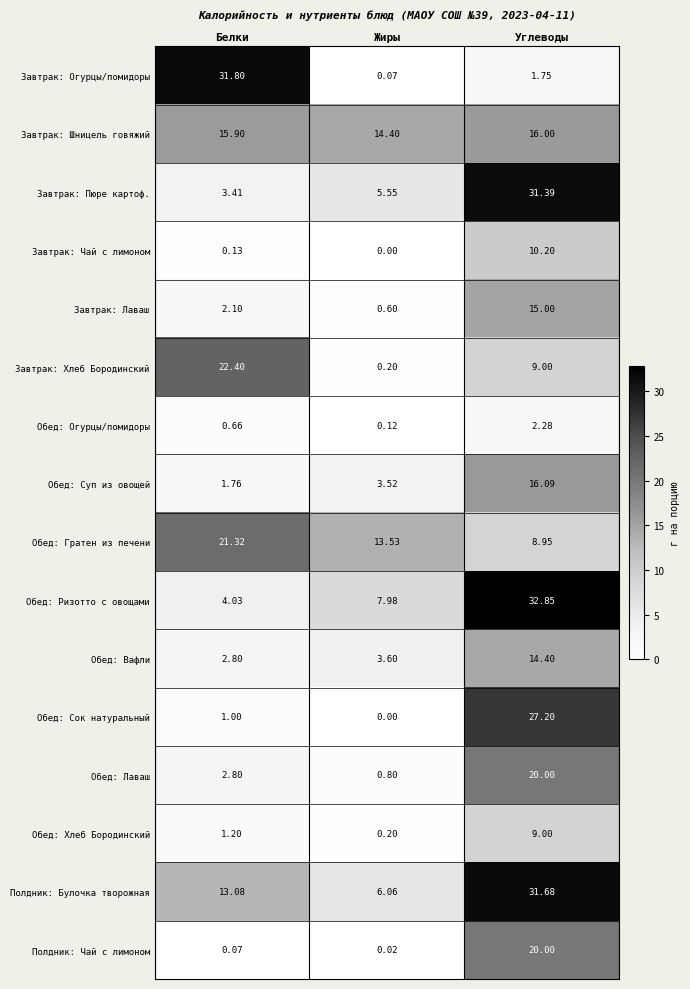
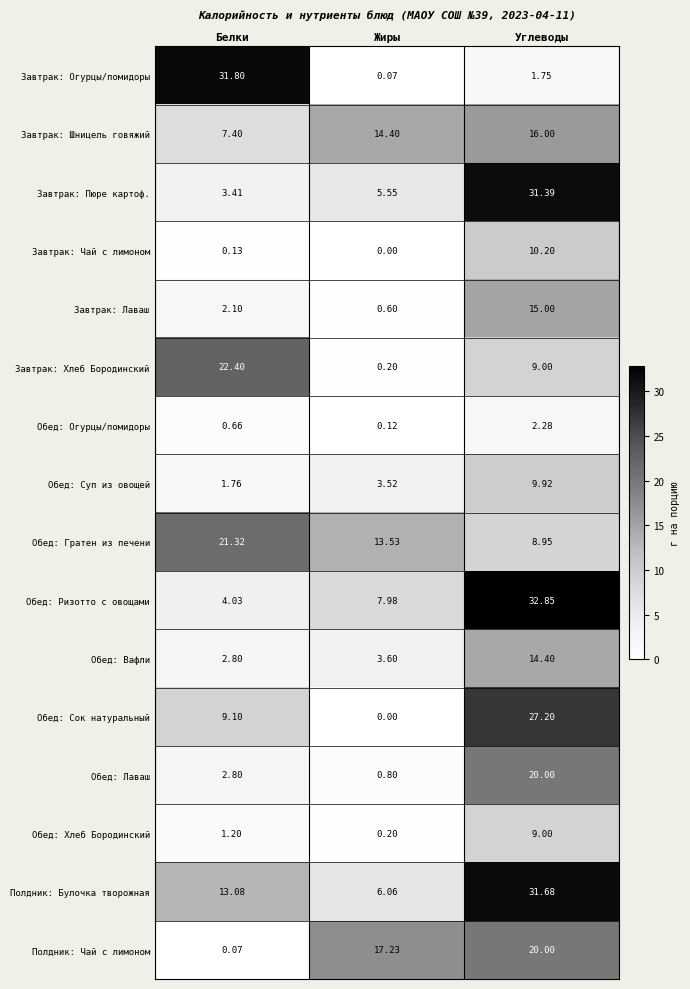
Завтрак: Шницель говяжий, Белки: 15.90 -> 7.40
Обед: Суп из овощей, Углеводы: 16.09 -> 9.92
Обед: Сок натуральный, Белки: 1.00 -> 9.10
Полдник: Чай с лимоном, Жиры: 0.02 -> 17.23
